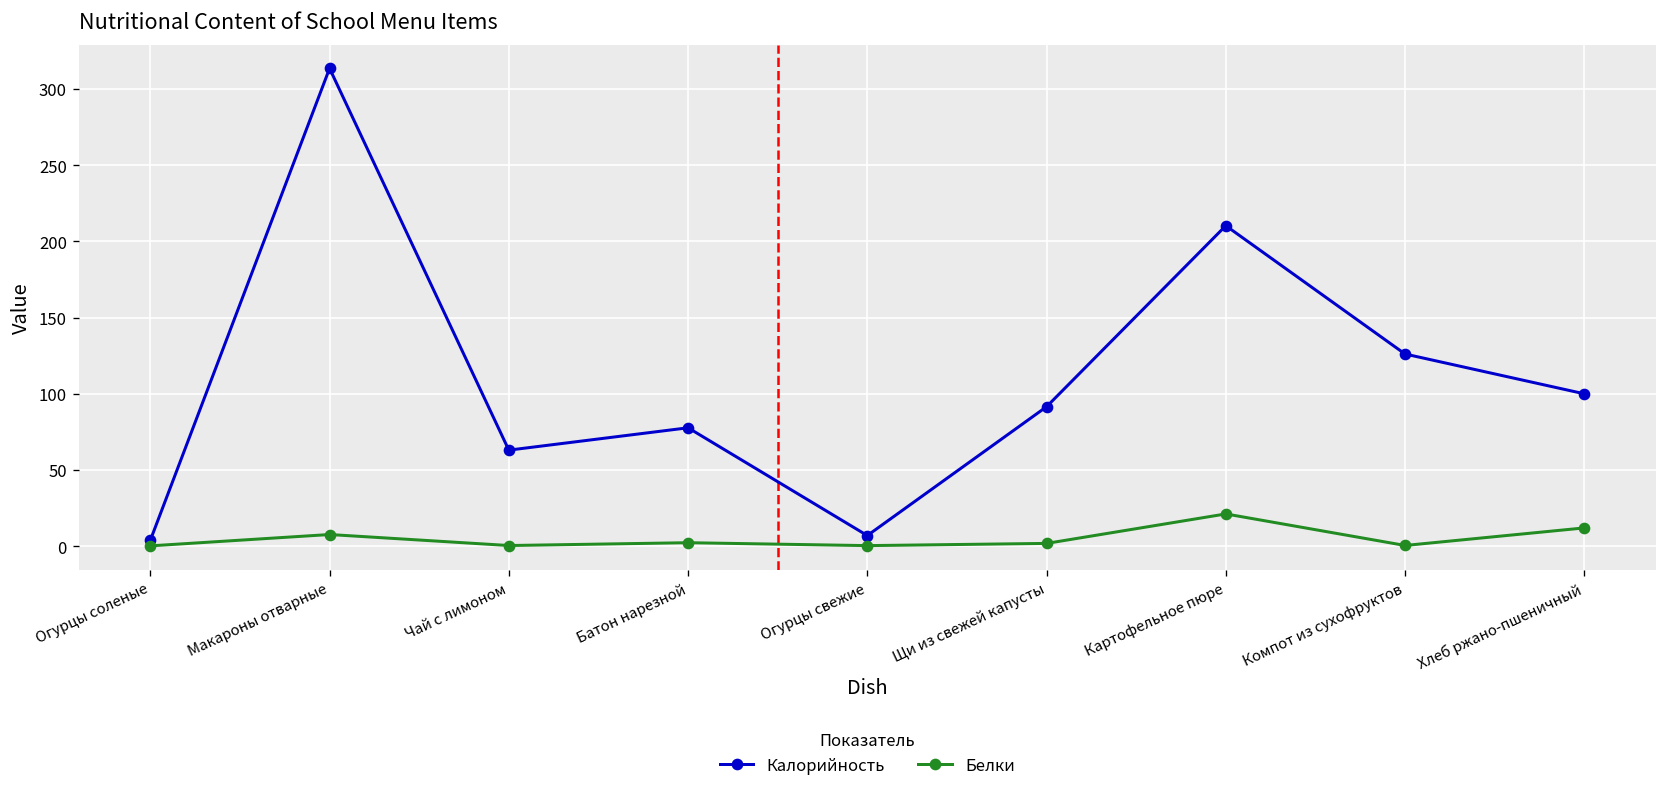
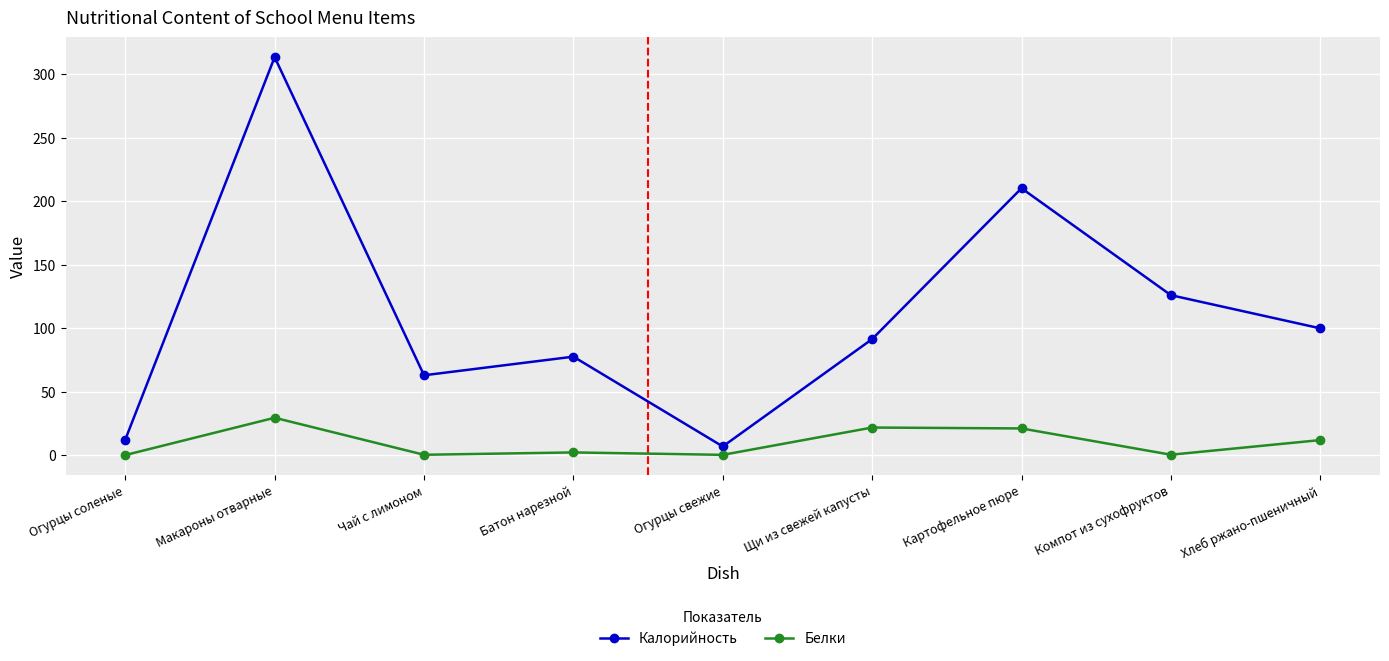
Калорийность, Огурцы соленые: 4 -> 12
Белки, Макароны отварные: 8 -> 30
Белки, Щи из свежей капусты: 2 -> 22
